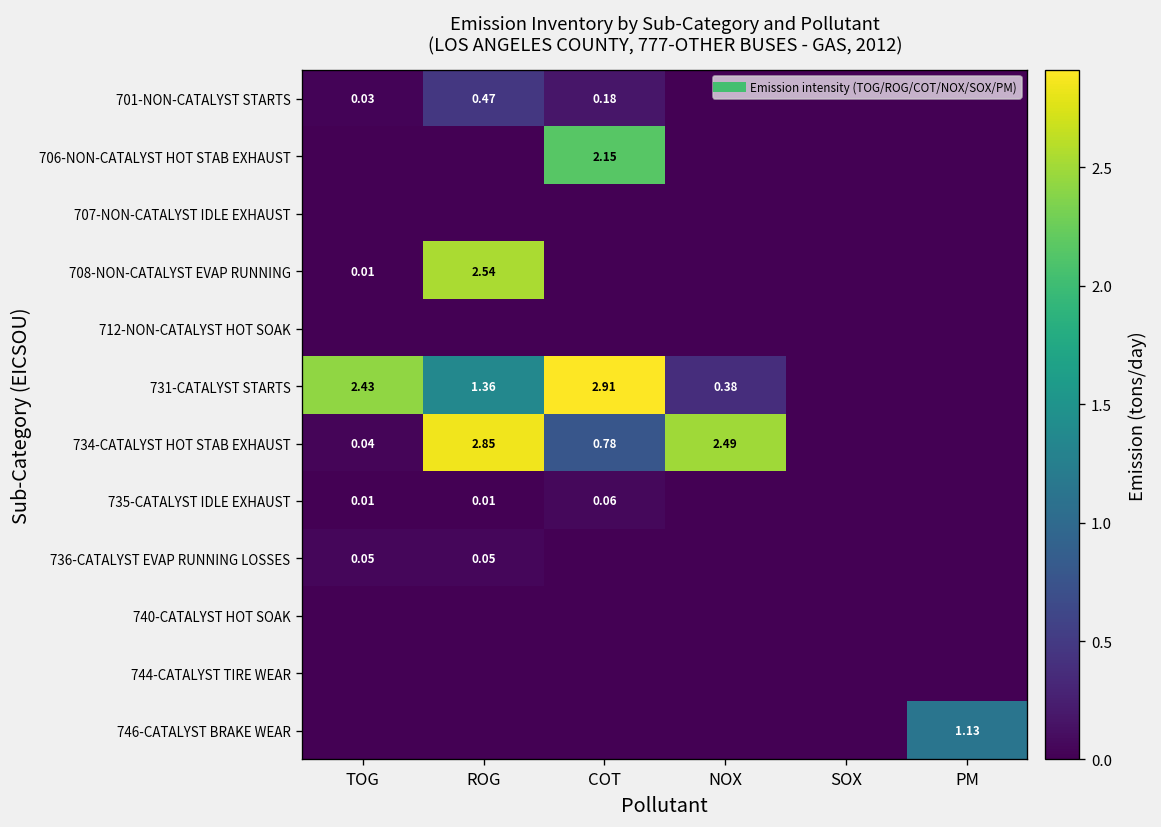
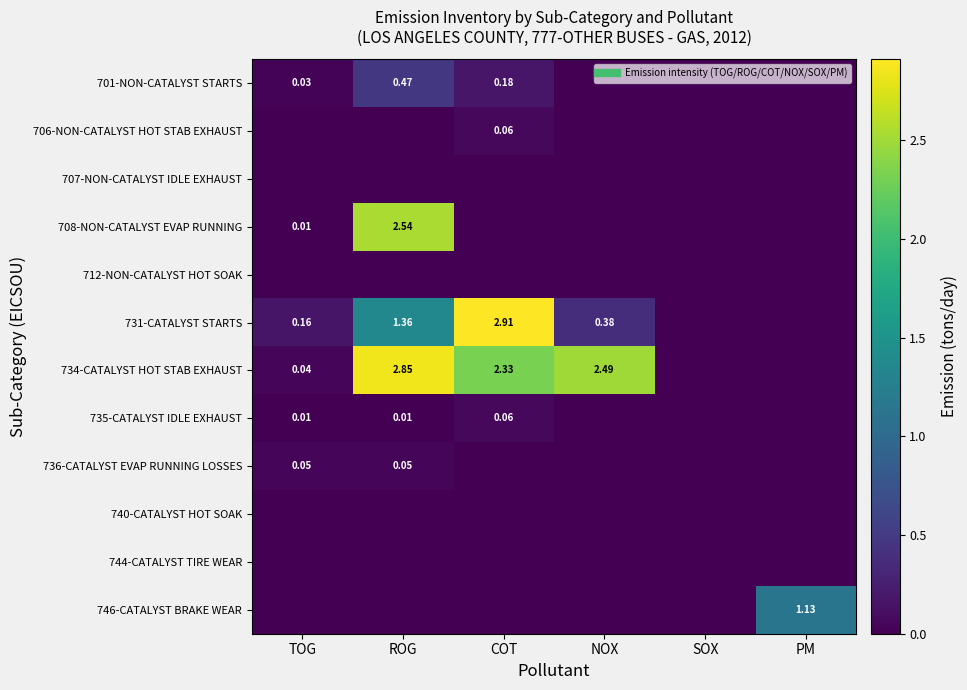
706-NON-CATALYST HOT STAB EXHAUST, COT: 2.15 -> 0.06
731-CATALYST STARTS, TOG: 2.43 -> 0.16
734-CATALYST HOT STAB EXHAUST, COT: 0.78 -> 2.33
